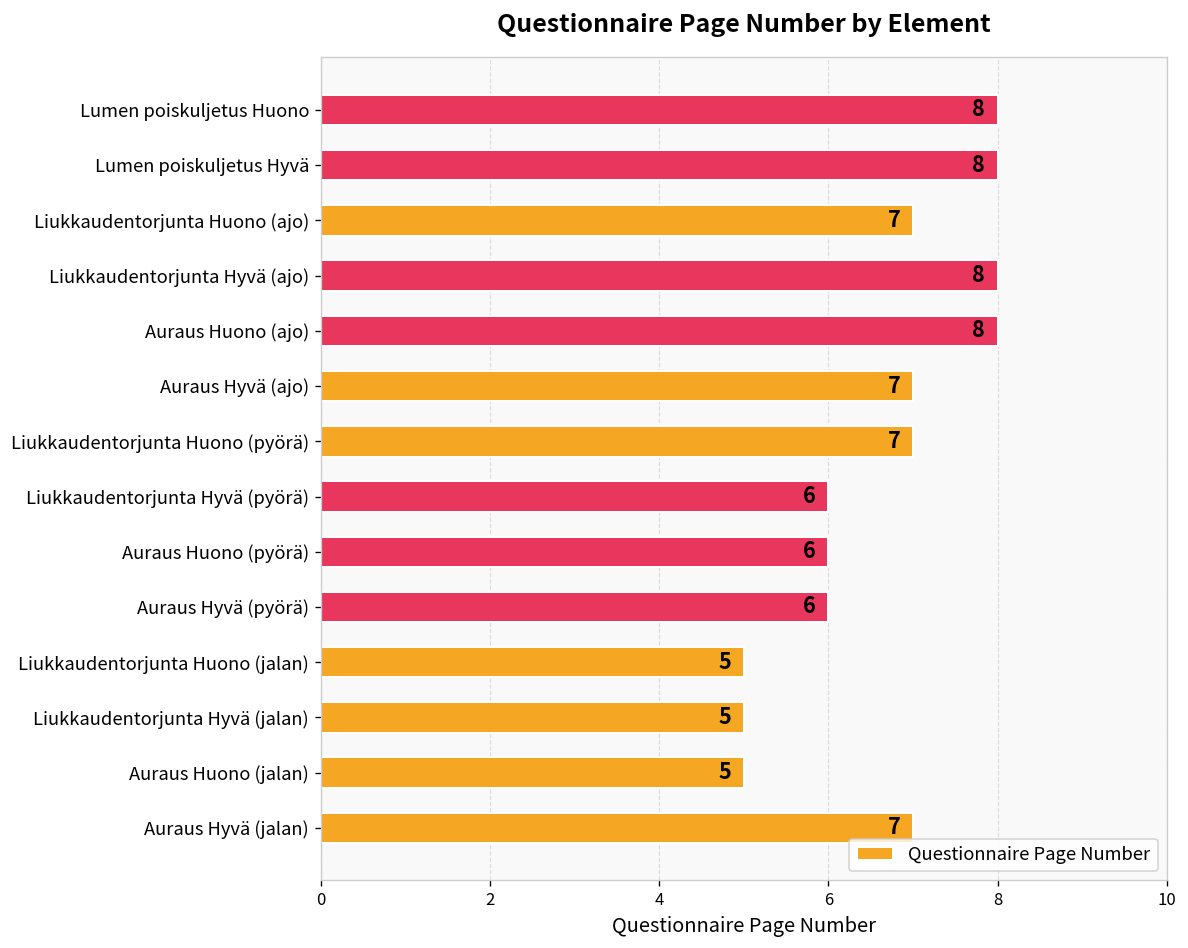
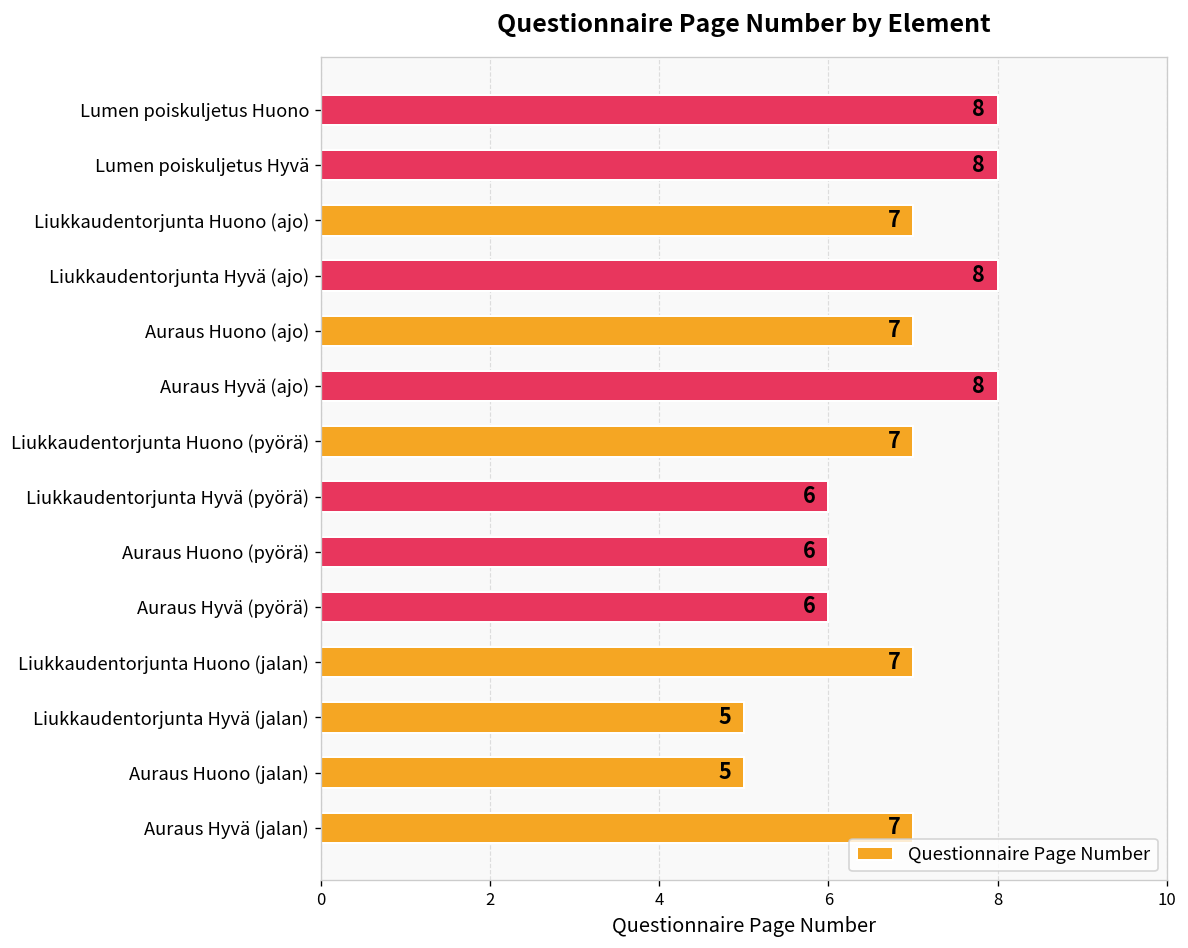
Auraus Huono (ajo): 8 -> 7
Auraus Hyvä (ajo): 7 -> 8
Liukkaudentorjunta Huono (jalan): 5 -> 7
